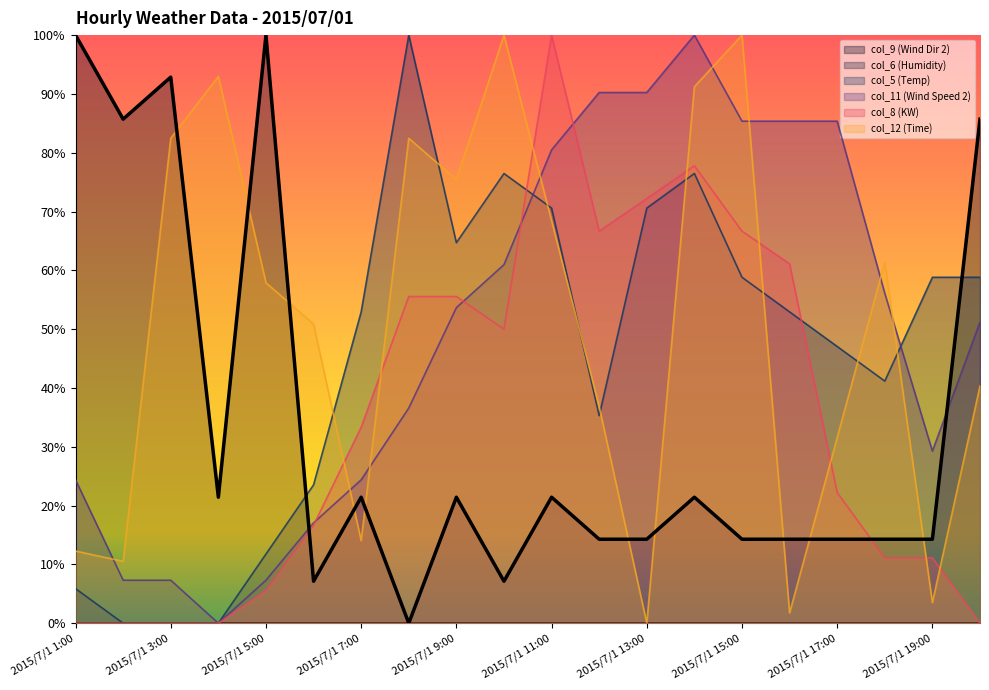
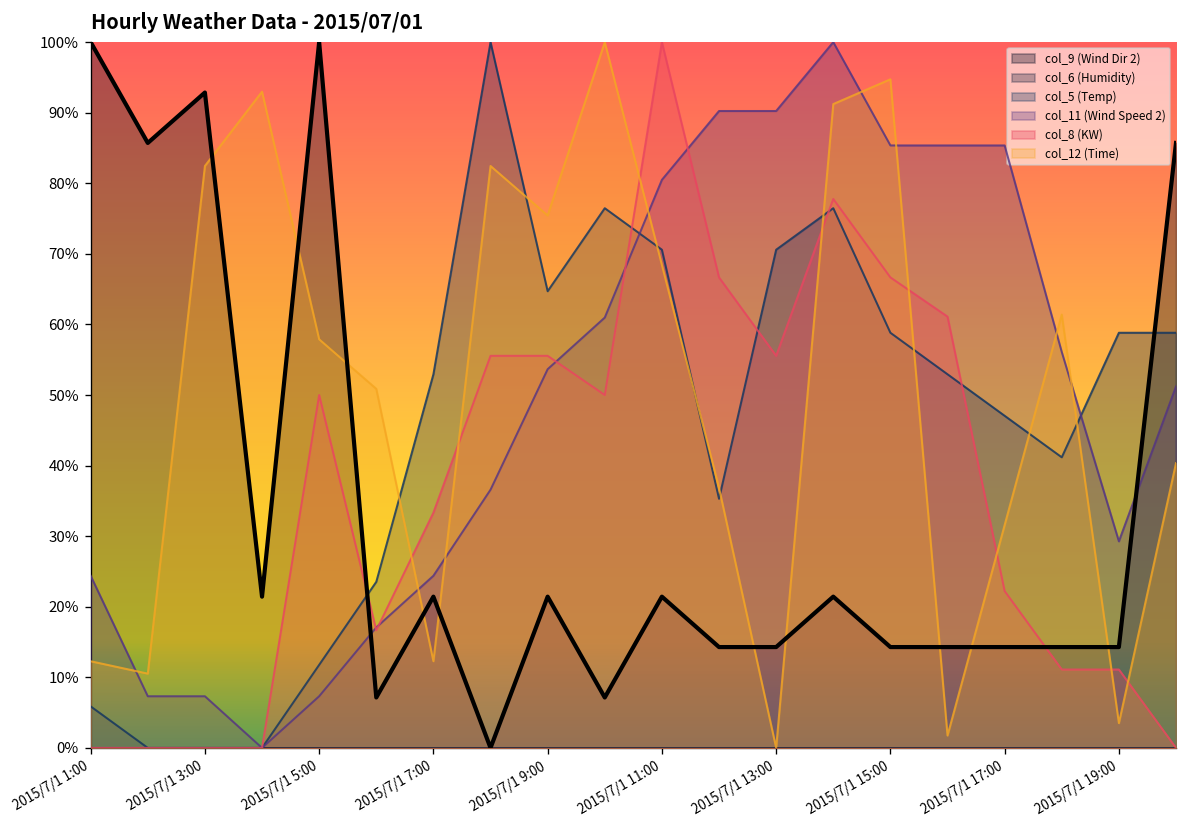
col_8 (KW), 2015/7/1 5:00: 6% -> 50%
col_12 (Time), 2015/7/1 7:00: 14% -> 12%
col_8 (KW), 2015/7/1 13:00: 72% -> 56%
col_12 (Time), 2015/7/1 15:00: 100% -> 95%
